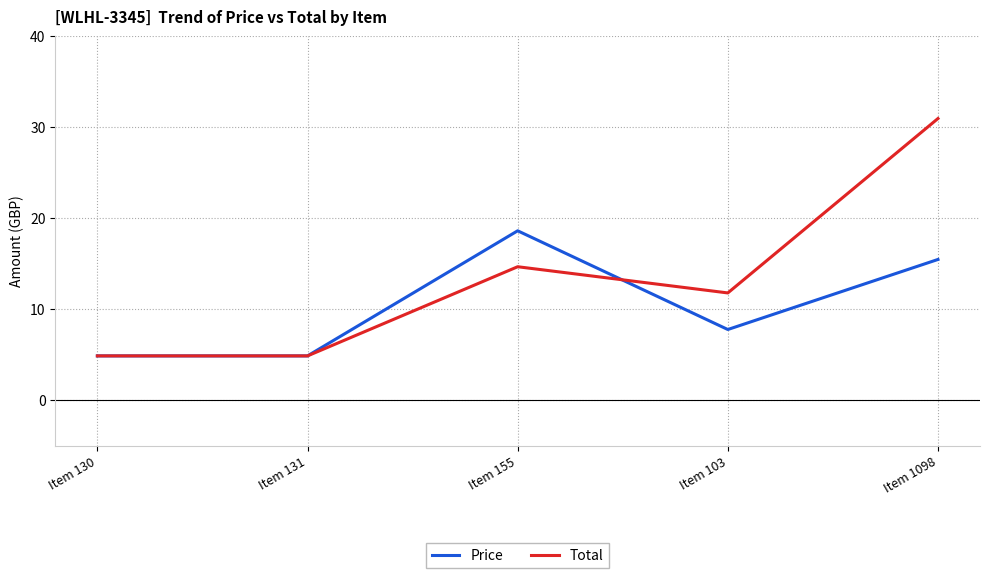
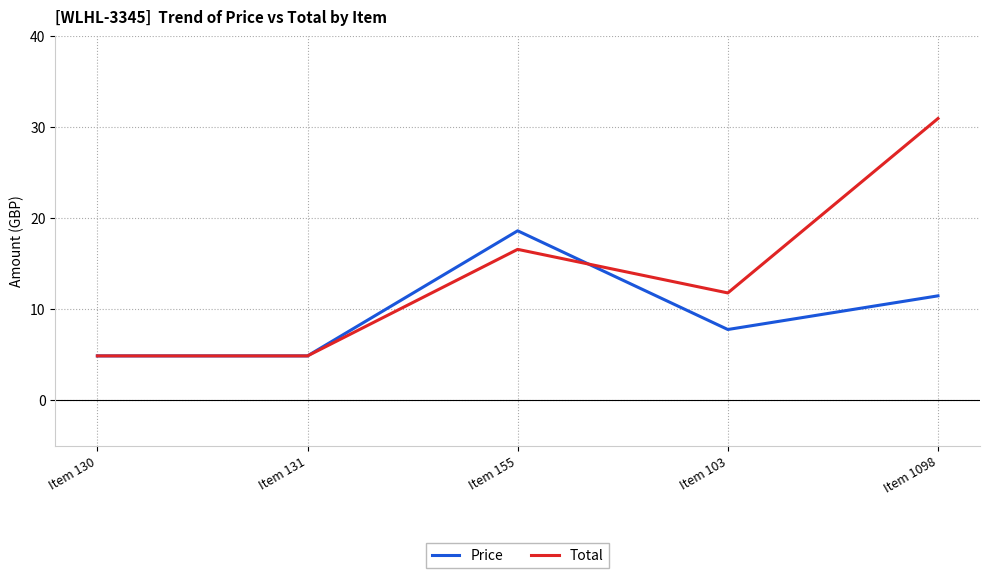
Total, Item 155: 15 -> 17
Price, Item 1098: 15 -> 11
